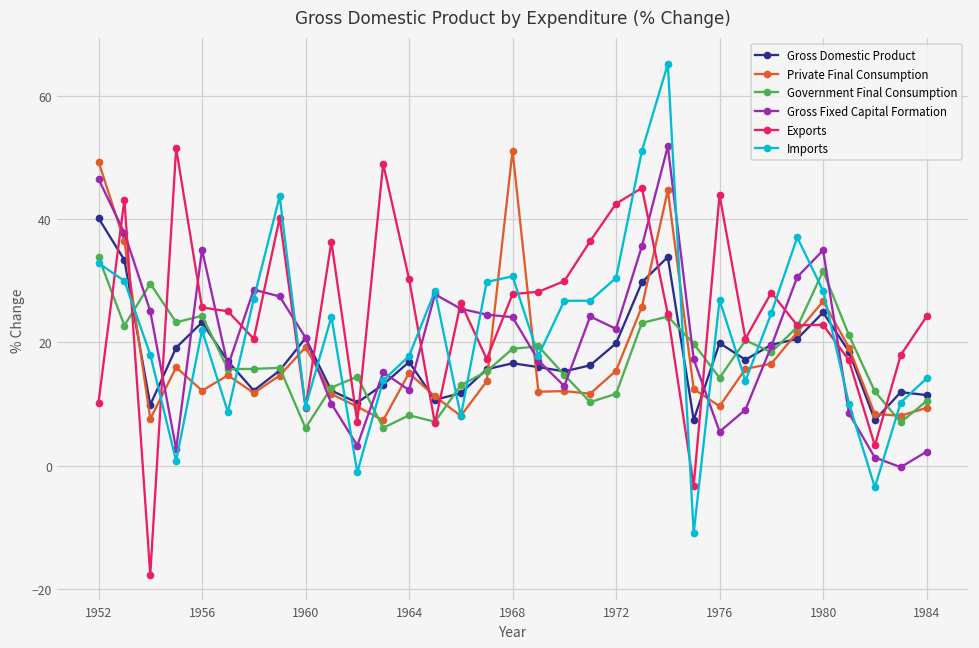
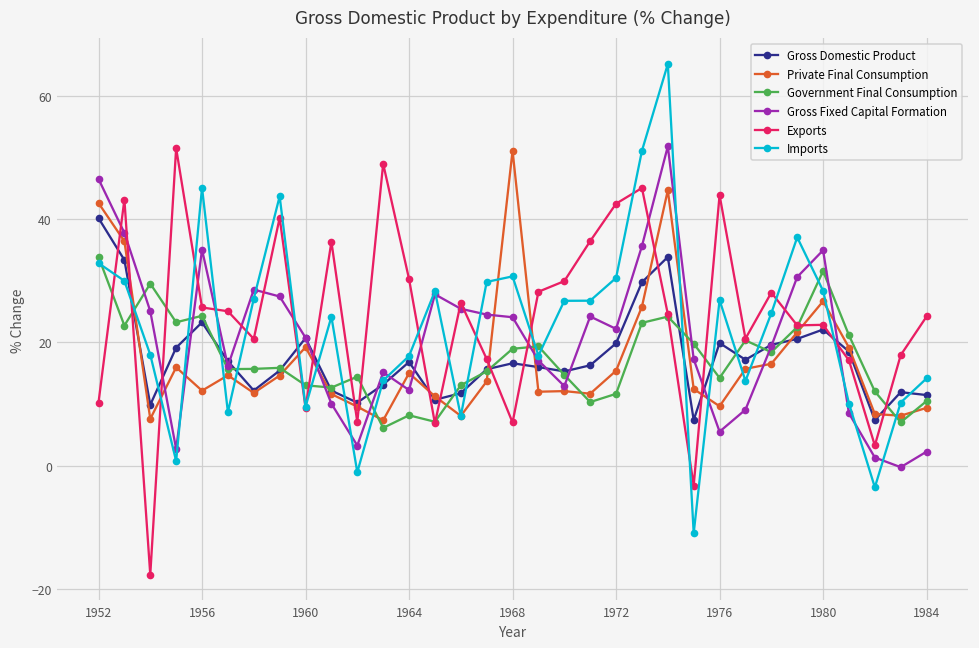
Private Final Consumption, 1952: 49 -> 43
Imports, 1956: 22 -> 45
Government Final Consumption, 1960: 6 -> 13
Exports, 1968: 28 -> 7
Gross Domestic Product, 1980: 25 -> 22
